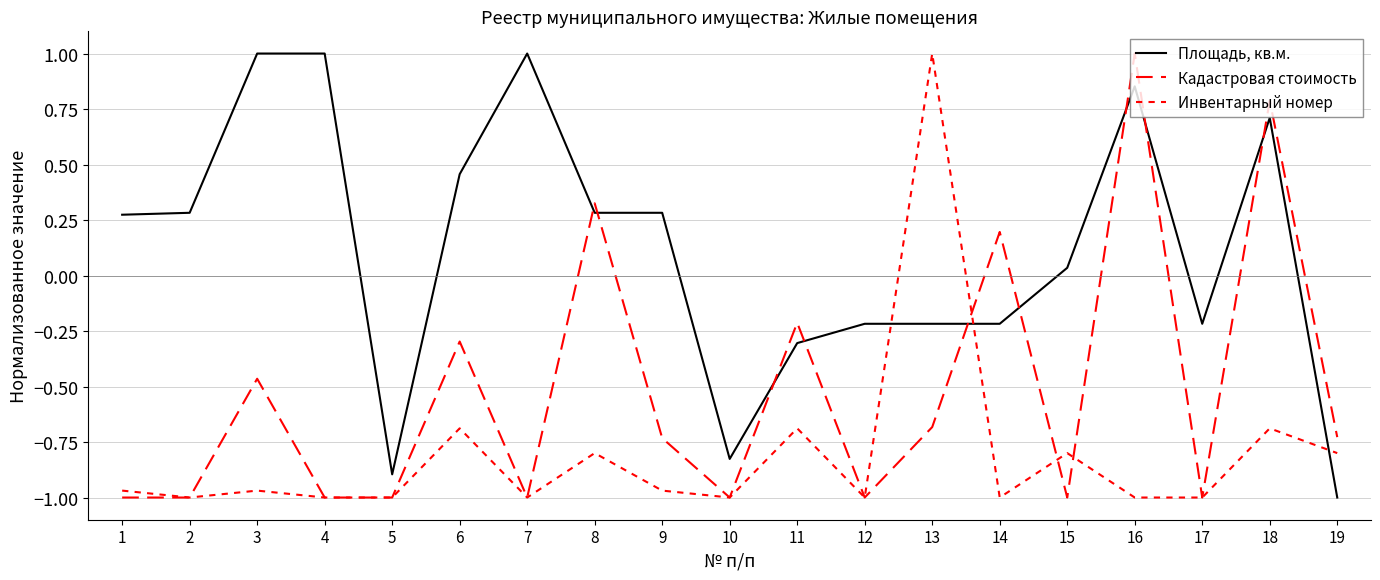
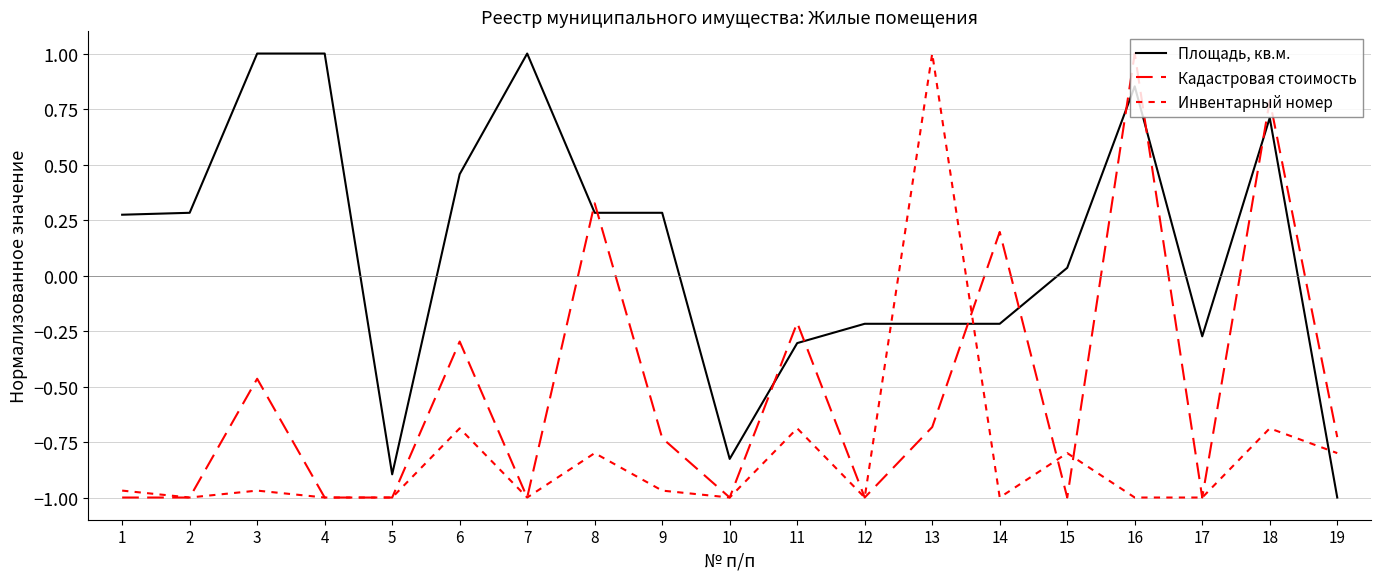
Площадь, кв.м., 17: -0.22 -> -0.27
